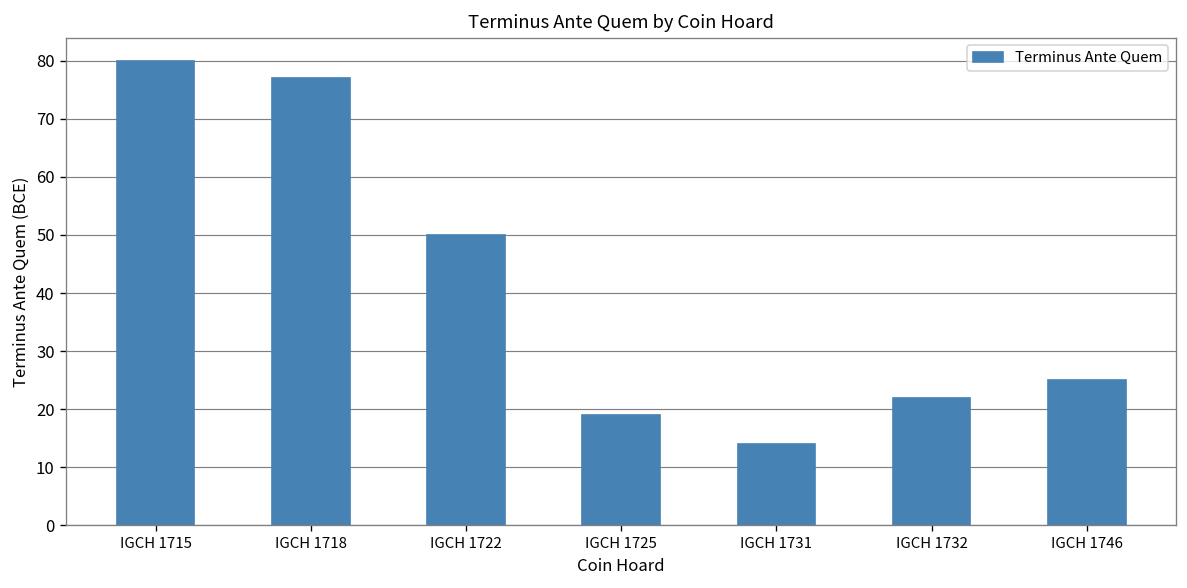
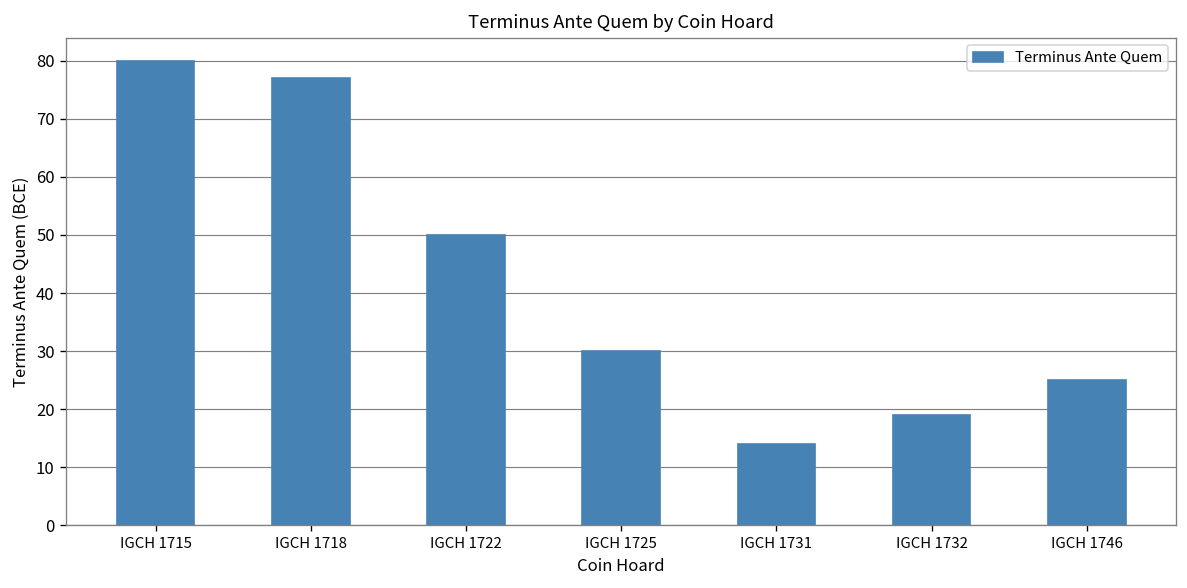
IGCH 1725: 19 -> 30
IGCH 1732: 22 -> 19
